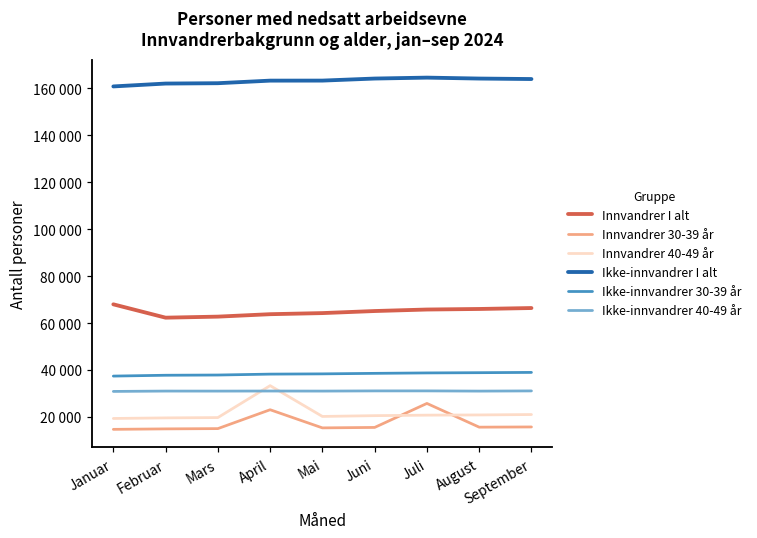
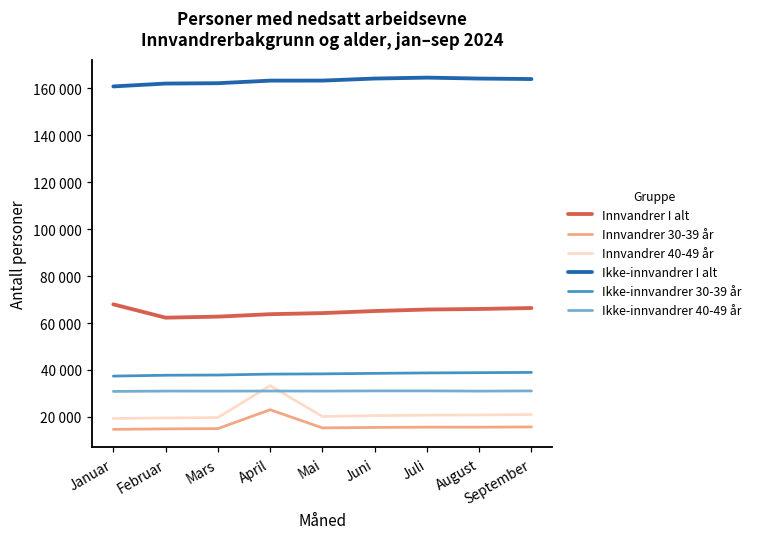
Innvandrer 30-39 år, Juli: 26000 -> 16000
